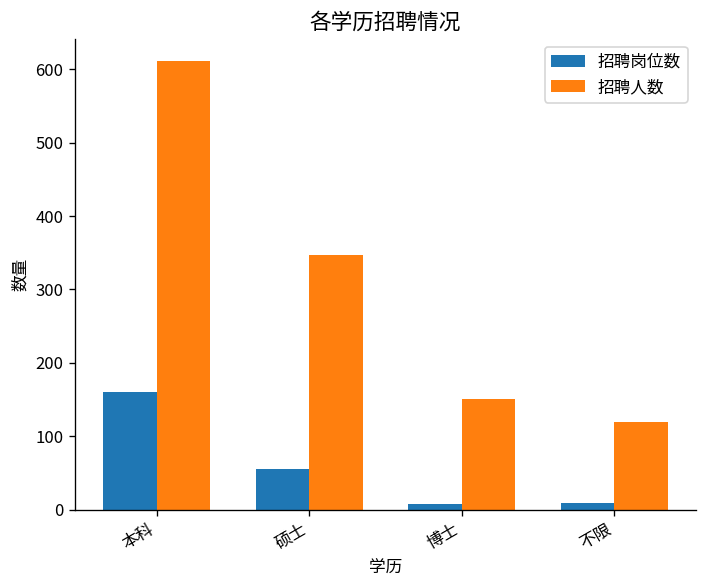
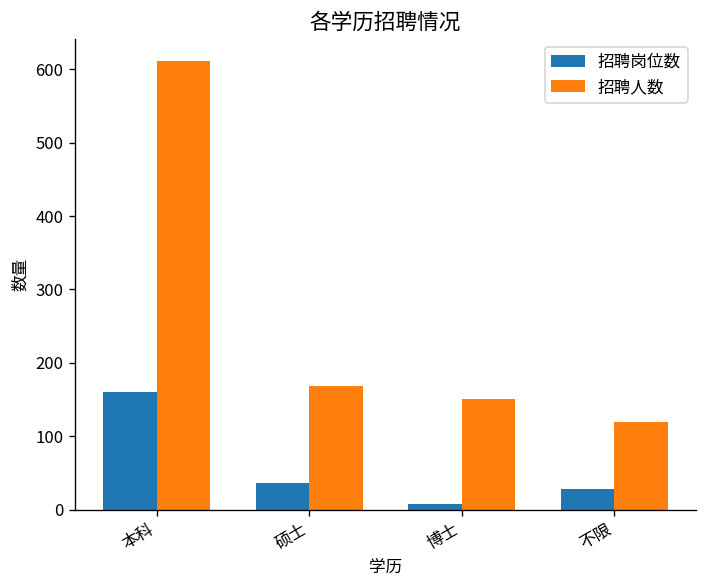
招聘岗位数, 硕士: 60 -> 40
招聘人数, 硕士: 350 -> 170
招聘岗位数, 不限: 10 -> 30
